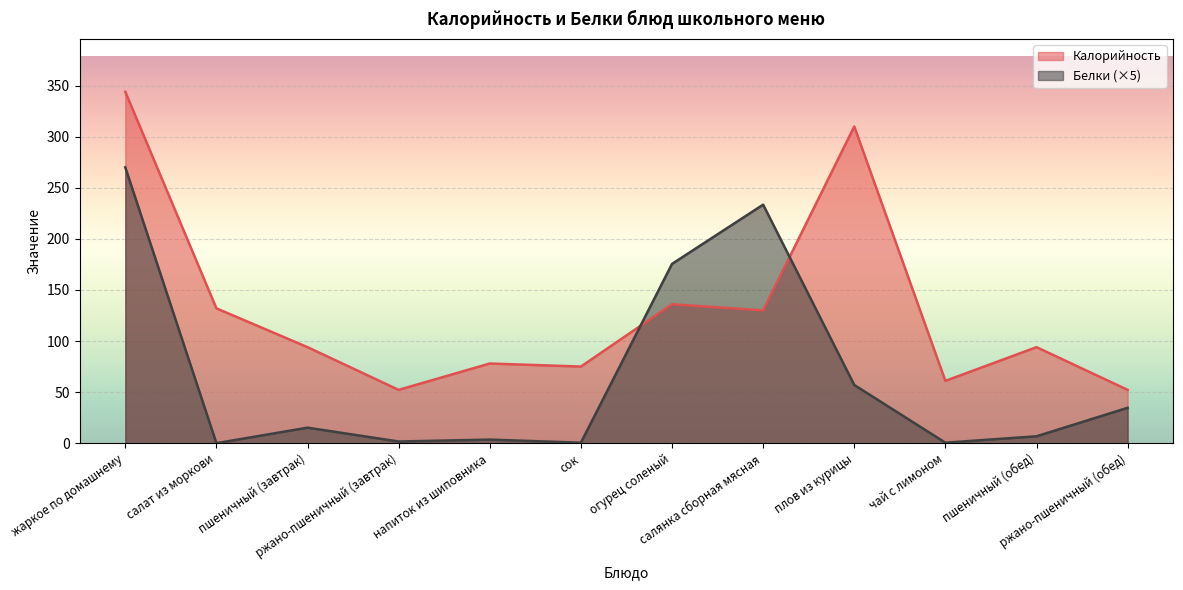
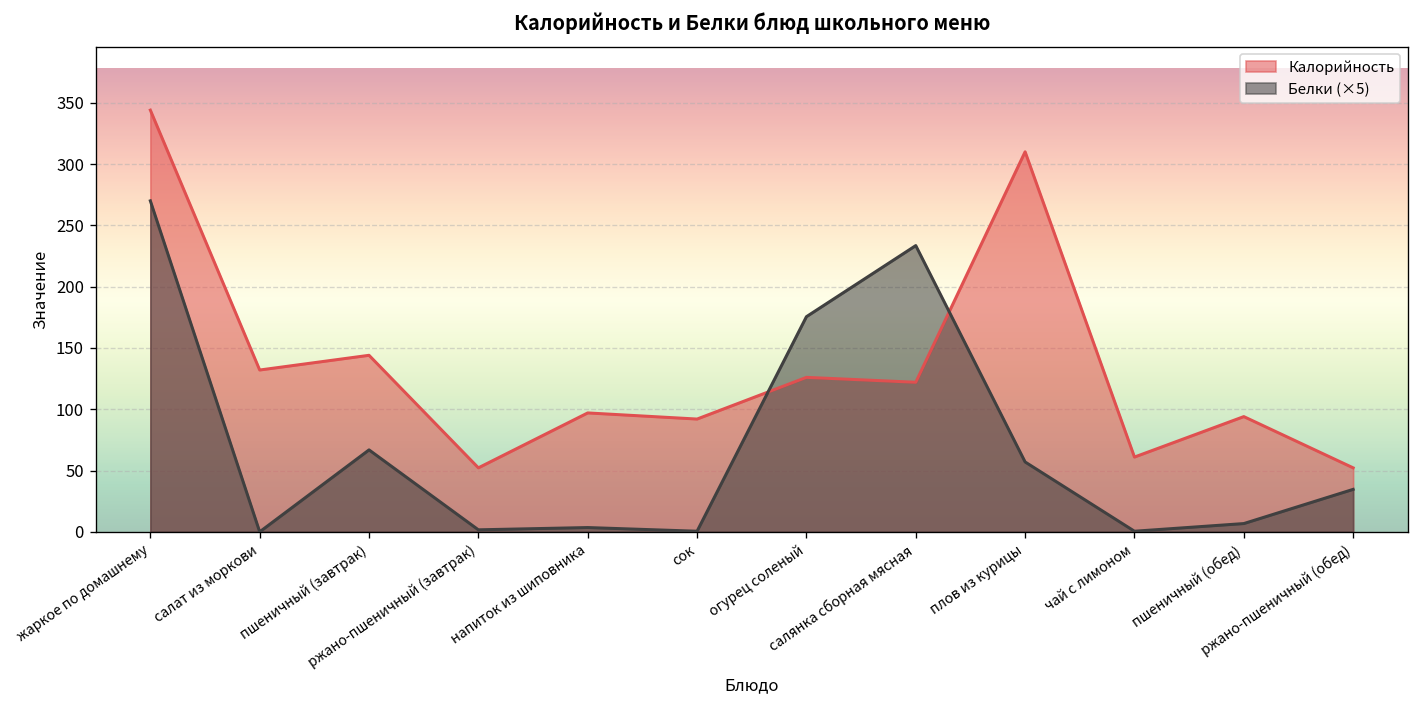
Калорийность, пшеничный (завтрак): 94 -> 144
Белки (×5), пшеничный (завтрак): 15 -> 67
Калорийность, напиток из шиповника: 78 -> 97
Калорийность, сок: 75 -> 92
Калорийность, огурец соленый: 136 -> 126
Калорийность, салянка сборная мясная: 130 -> 122
